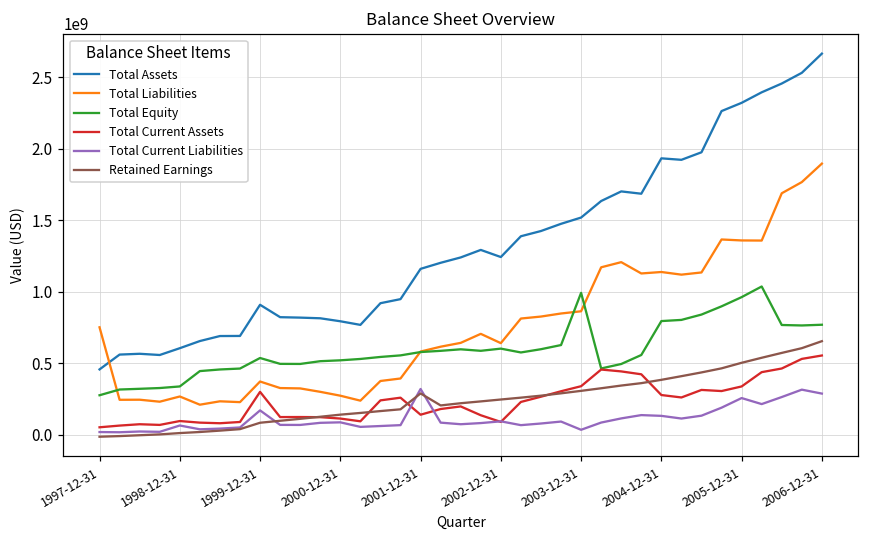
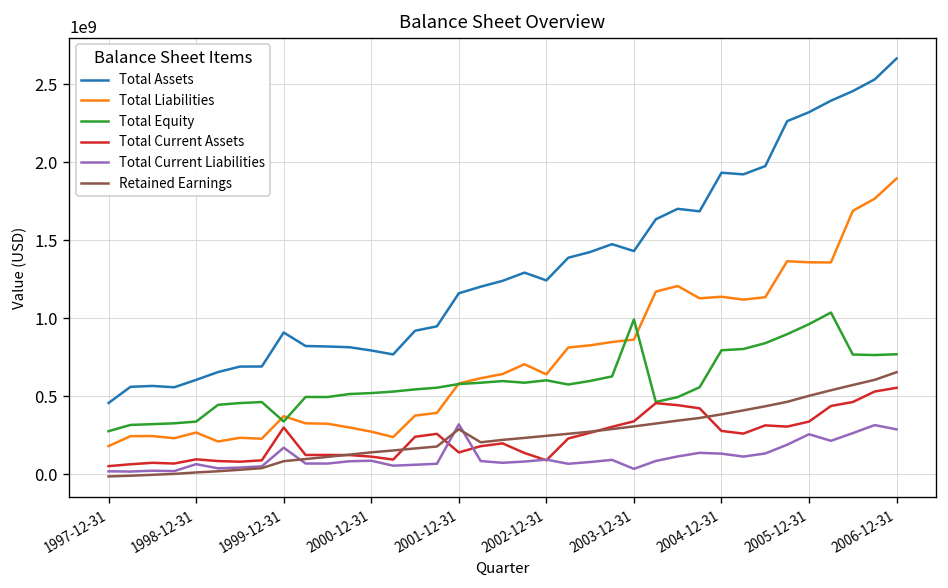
Total Liabilities, 1997-12-31: 750000000 -> 180000000
Total Equity, 1999-12-31: 540000000 -> 340000000
Total Assets, 2003-12-31: 1520000000 -> 1430000000
